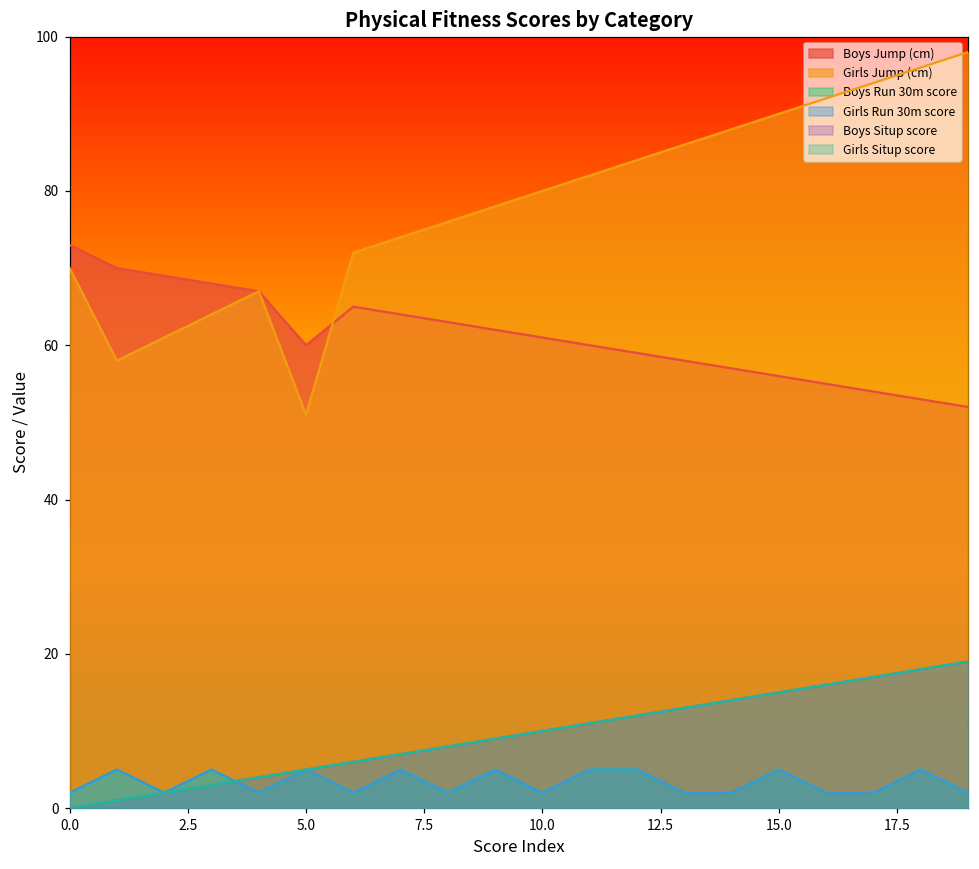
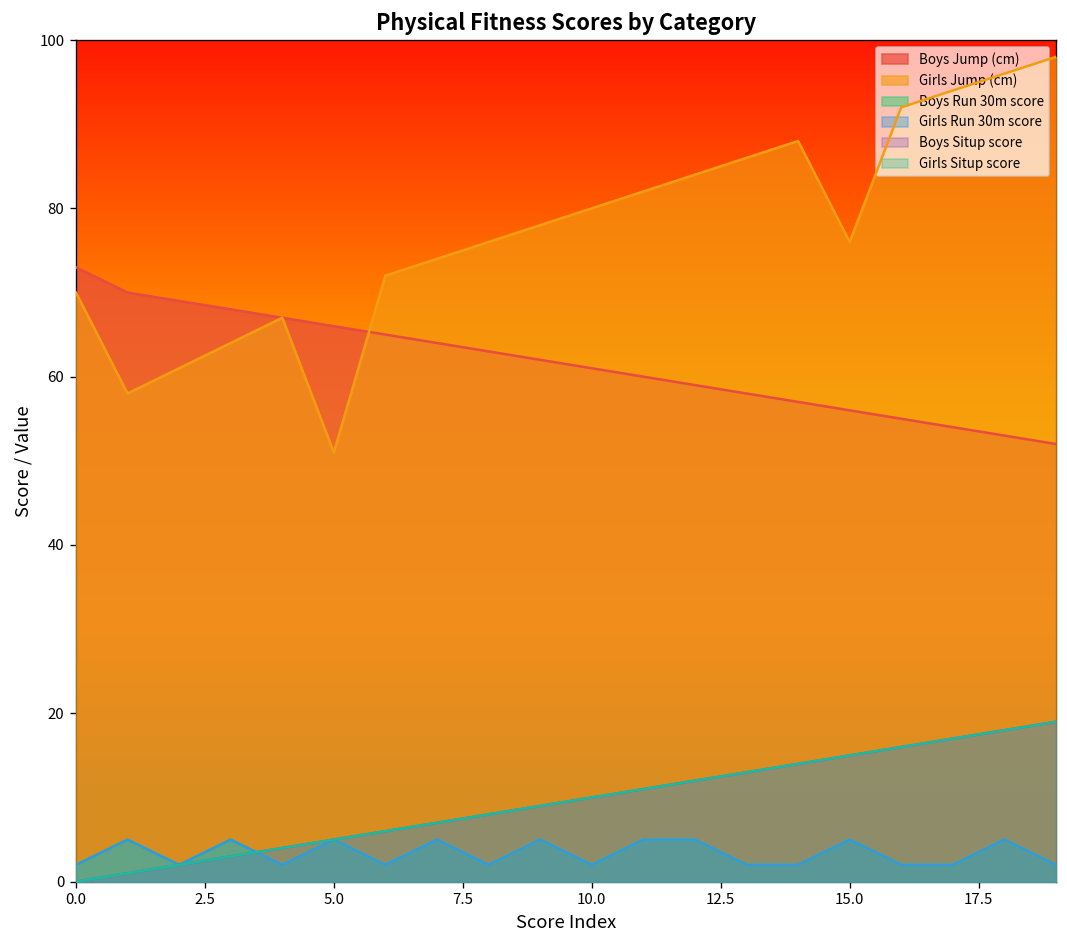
Boys Jump (cm), 5.0: 60 -> 66
Girls Jump (cm), 15.0: 90 -> 76
